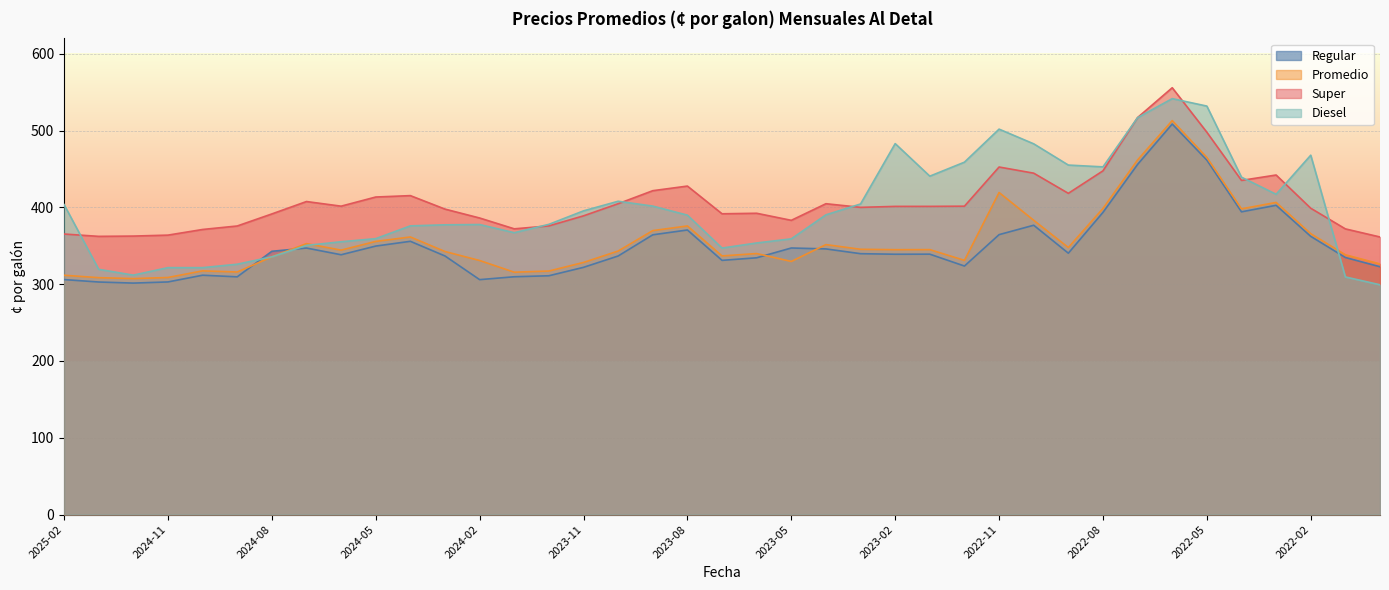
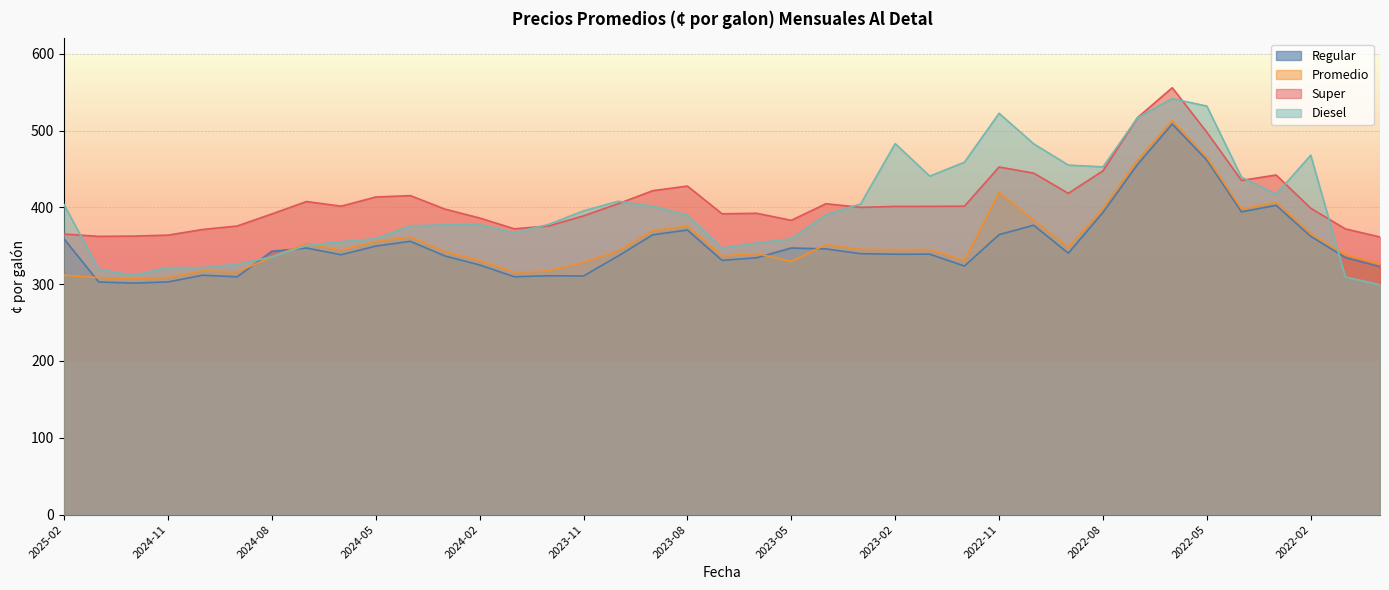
Regular, 2025-02: 310 -> 360
Regular, 2024-02: 310 -> 330
Regular, 2023-11: 320 -> 310
Diesel, 2022-11: 500 -> 520
